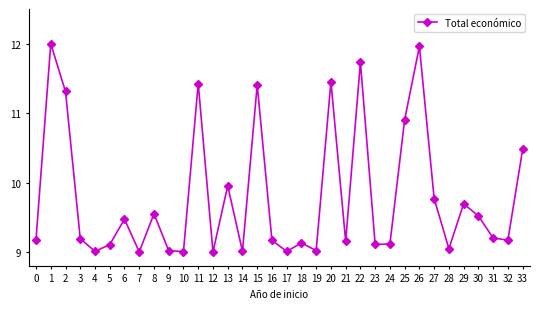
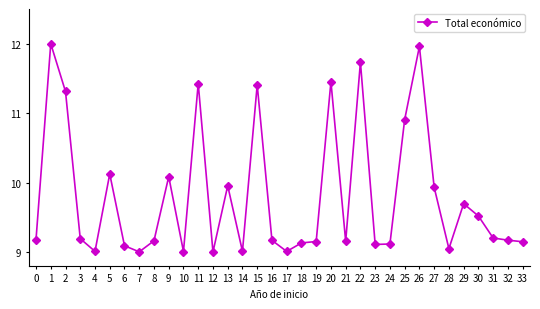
5: 9.1 -> 10.1
6: 9.5 -> 9.1
8: 9.5 -> 9.2
9: 9.0 -> 10.1
19: 9.0 -> 9.2
27: 9.8 -> 9.9
33: 10.5 -> 9.1
